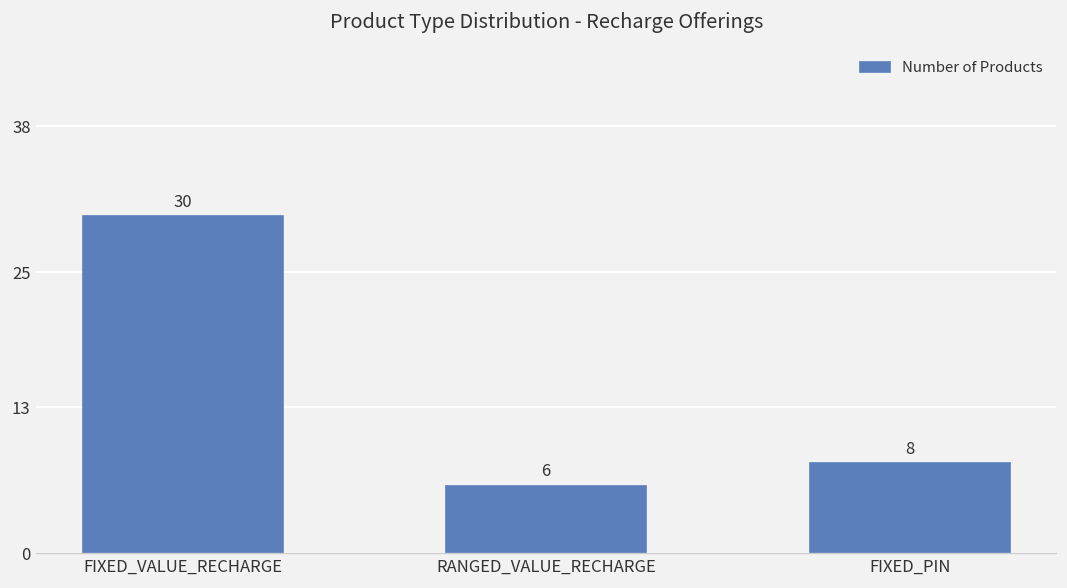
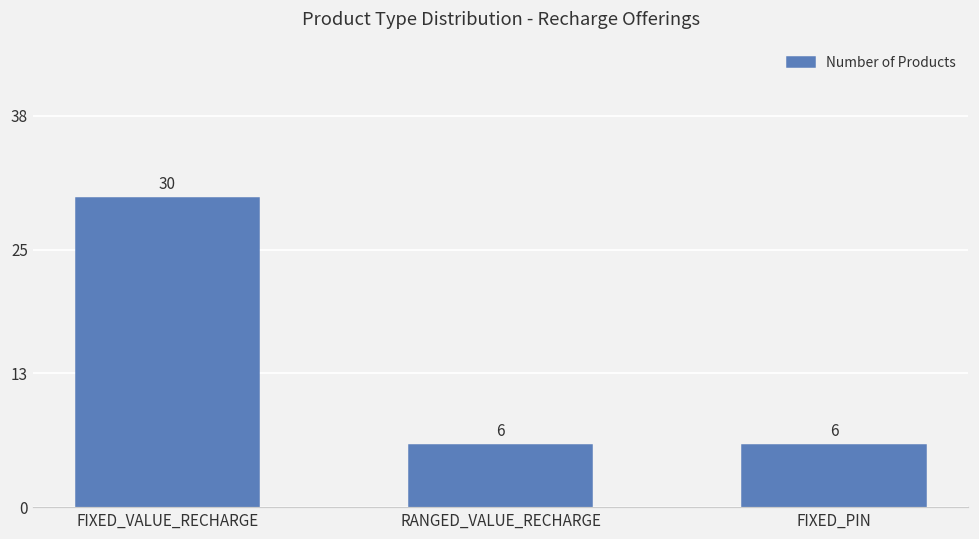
FIXED_PIN: 8 -> 6
